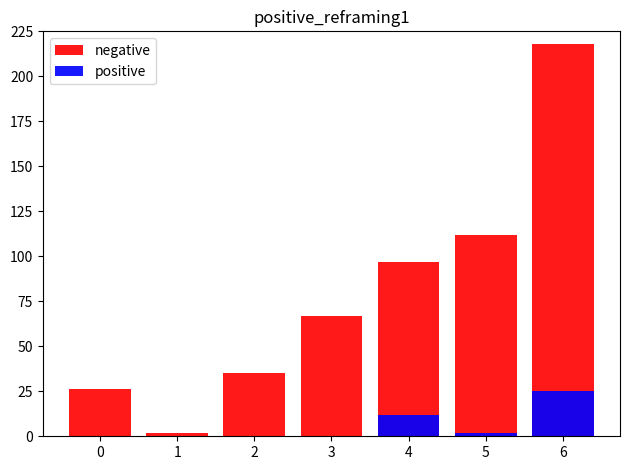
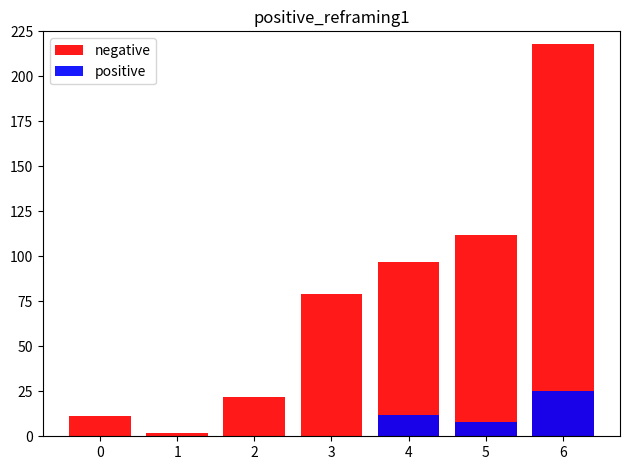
negative, 0: 26 -> 11
negative, 2: 35 -> 22
negative, 3: 67 -> 79
positive, 5: 2 -> 8
